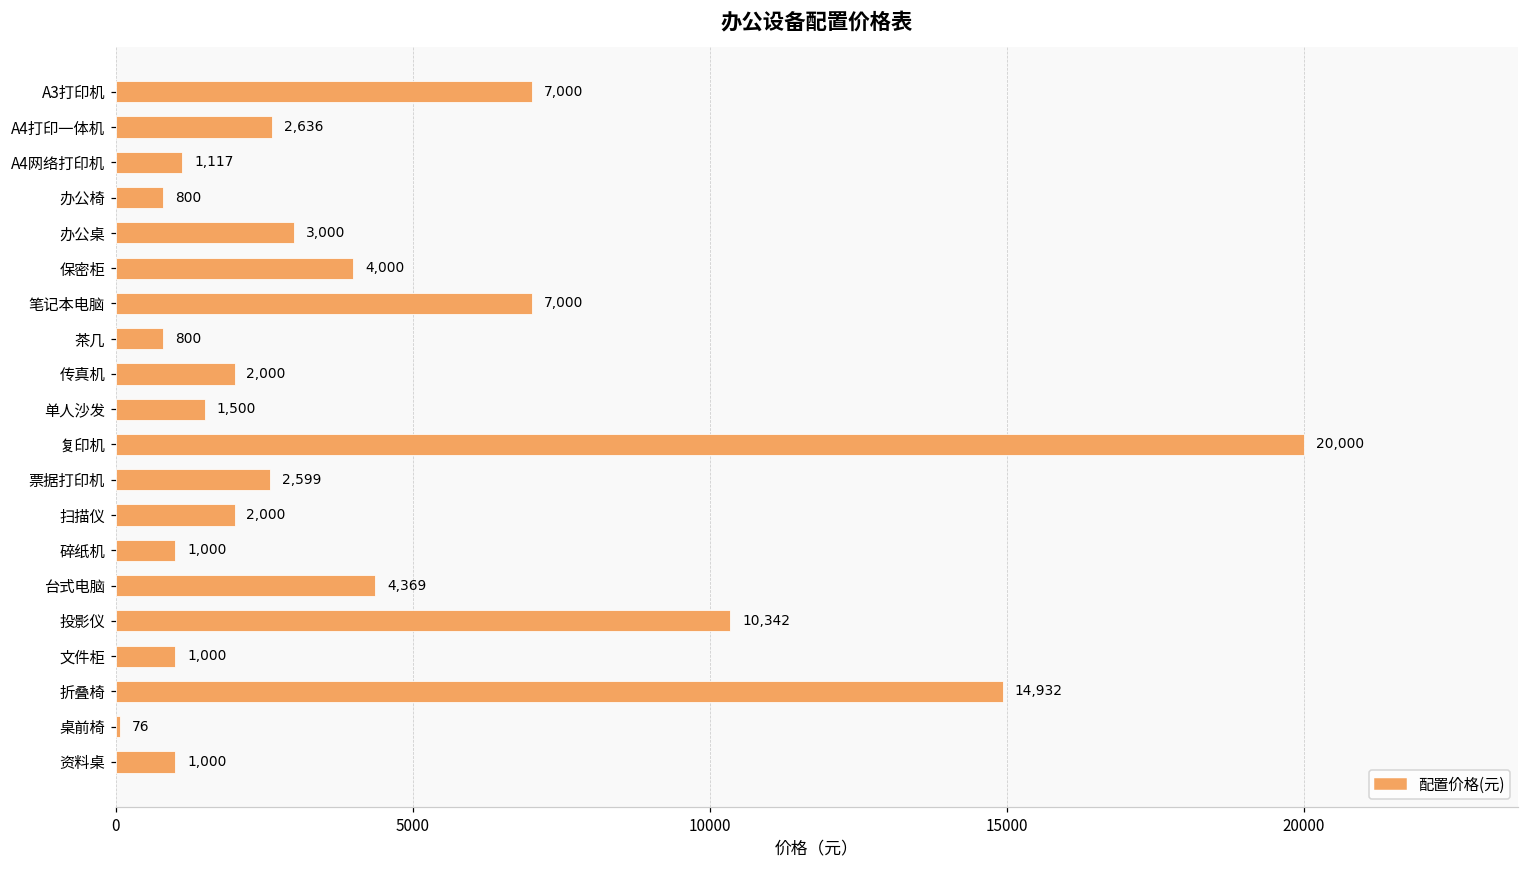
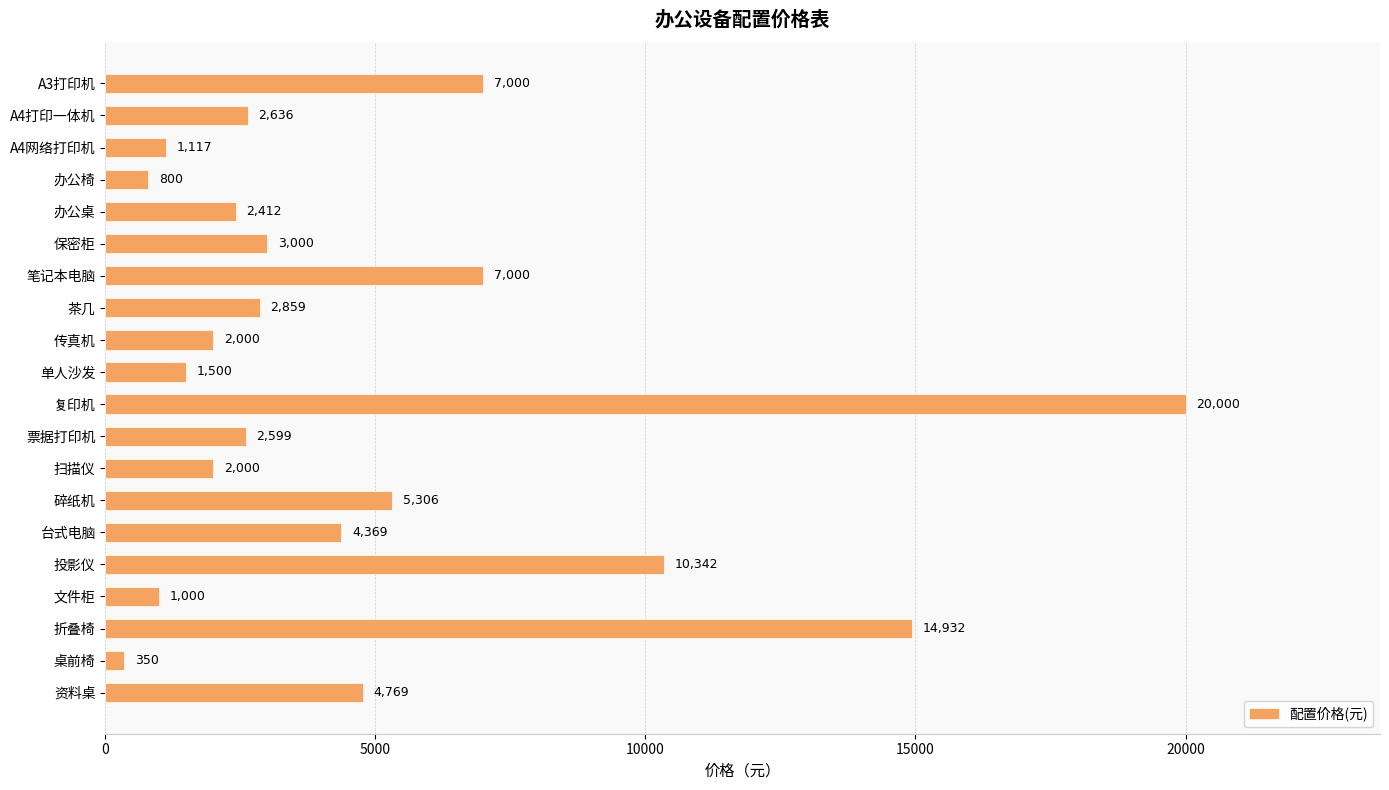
办公桌: 3,000 -> 2,412
保密柜: 4,000 -> 3,000
茶几: 800 -> 2,859
碎纸机: 1,000 -> 5,306
桌前椅: 76 -> 350
资料桌: 1,000 -> 4,769
